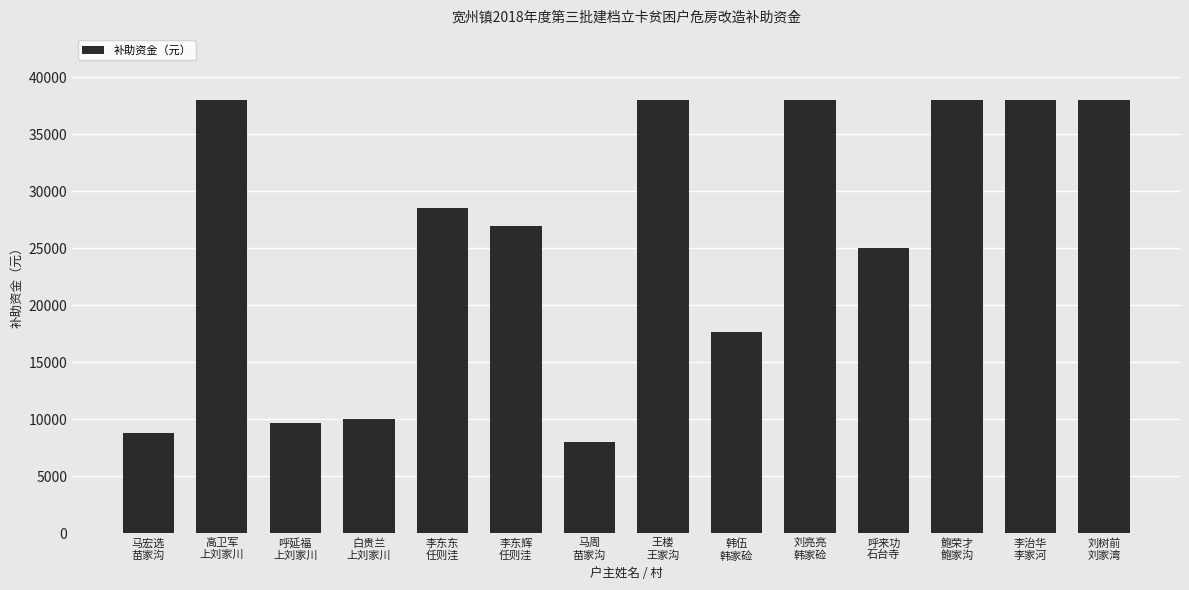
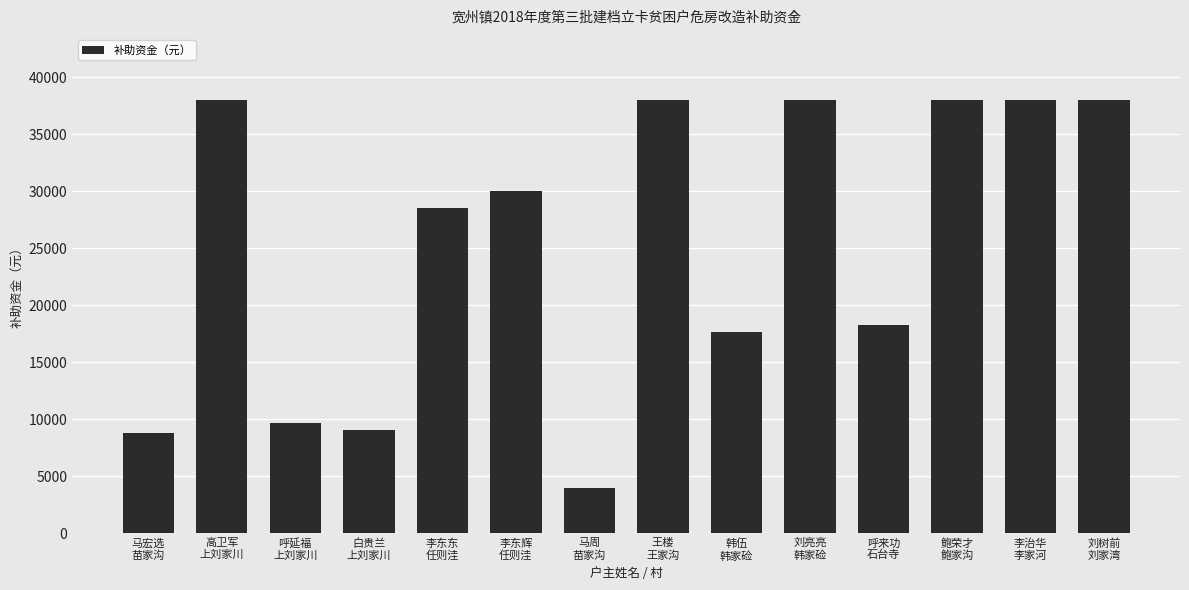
白贵兰 上刘家川: 10000 -> 9100
李东辉 任则洼: 27000 -> 30000
马周 苗家沟: 8000 -> 4000
呼来功 石台寺: 25000 -> 18300
